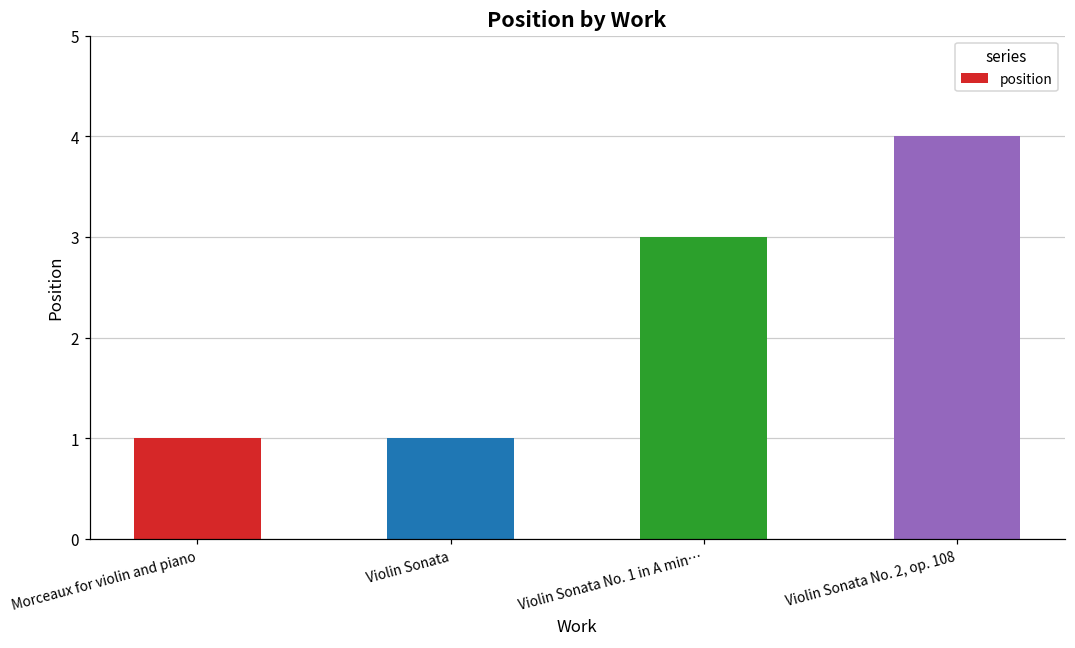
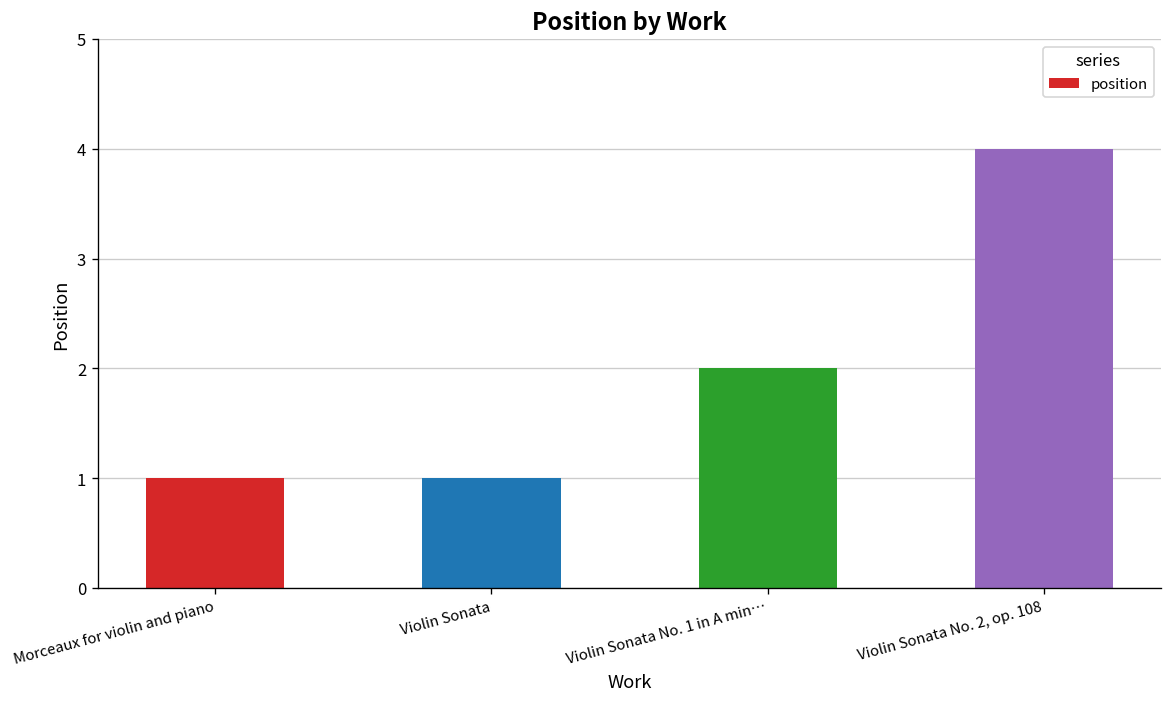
Violin Sonata No. 1 in A min…: 3 -> 2
